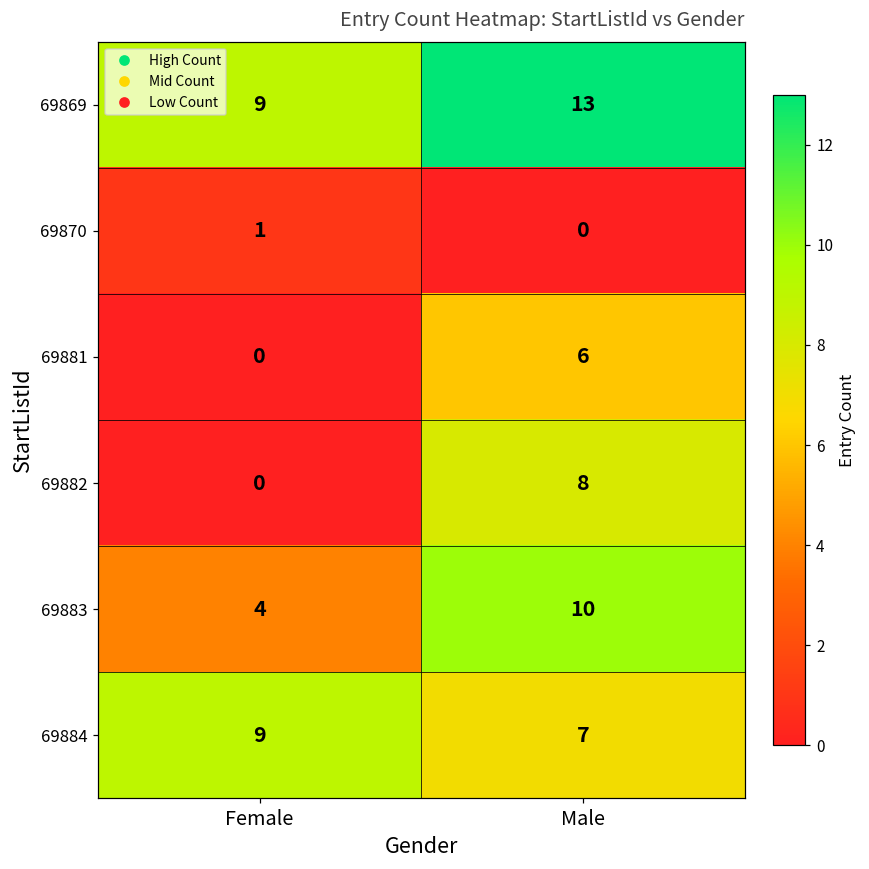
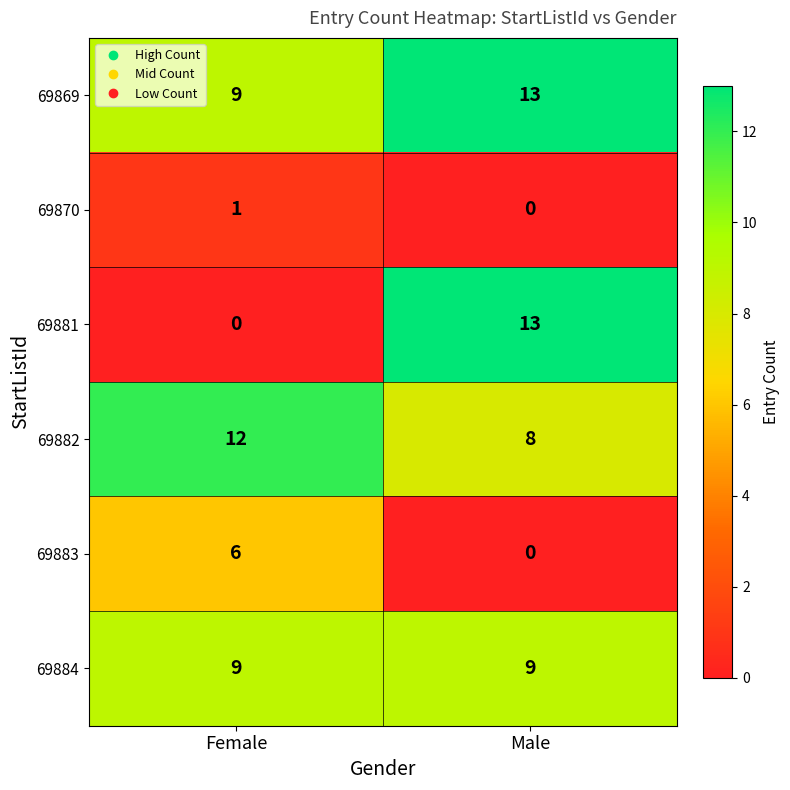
69881, Male: 6 -> 13
69882, Female: 0 -> 12
69883, Female: 4 -> 6
69883, Male: 10 -> 0
69884, Male: 7 -> 9
